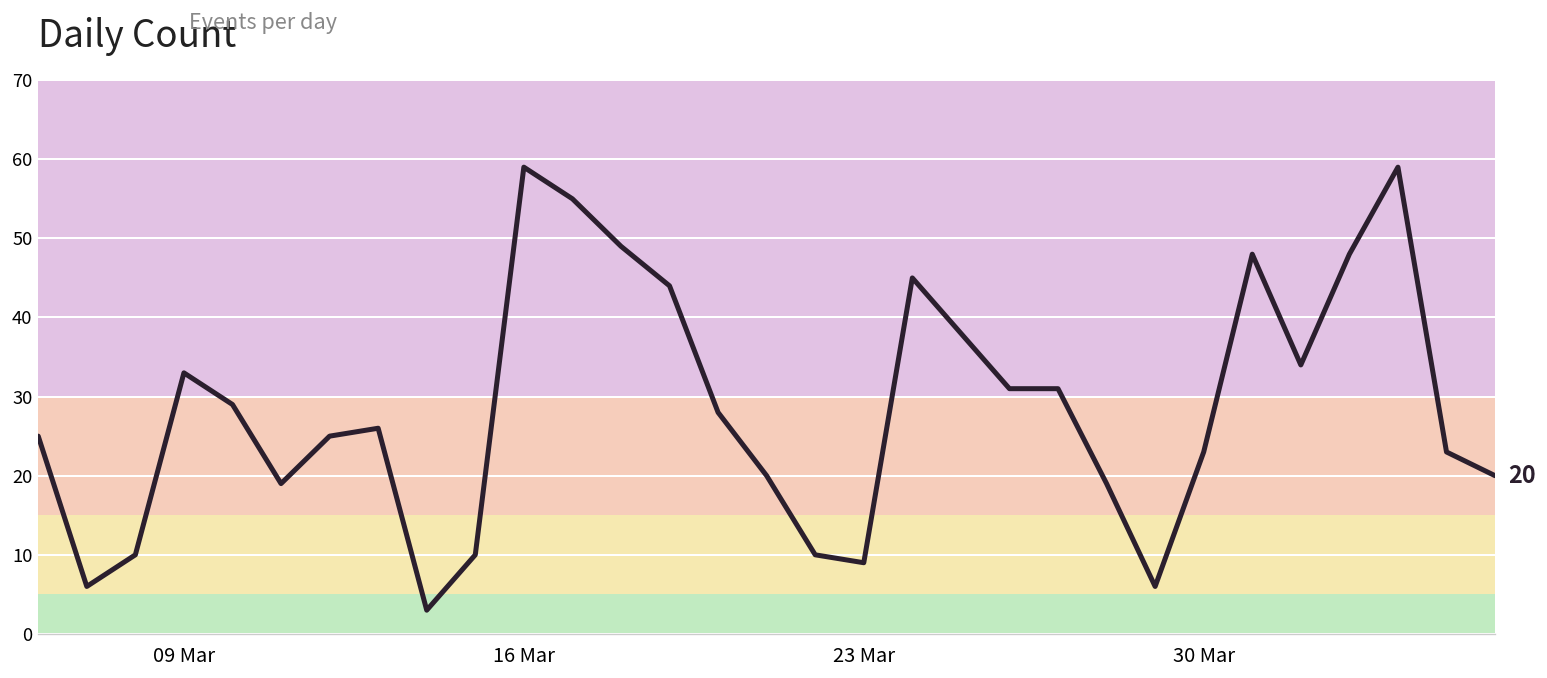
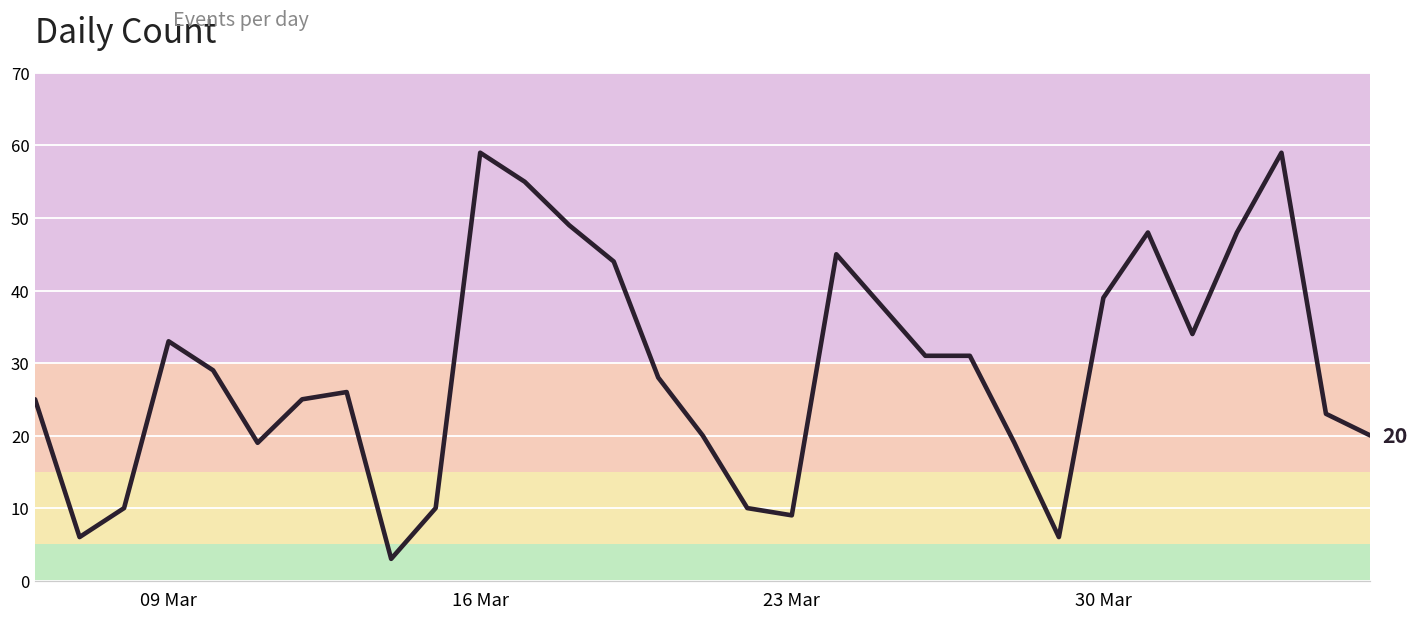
30 Mar: 23 -> 39
